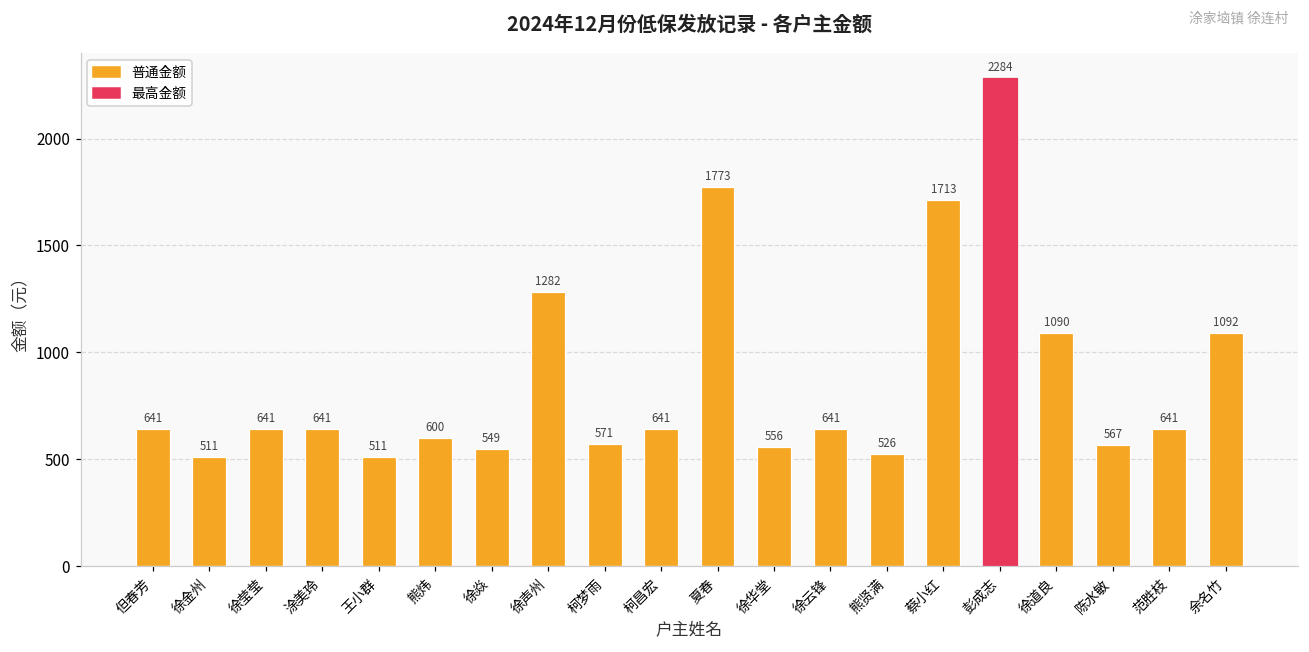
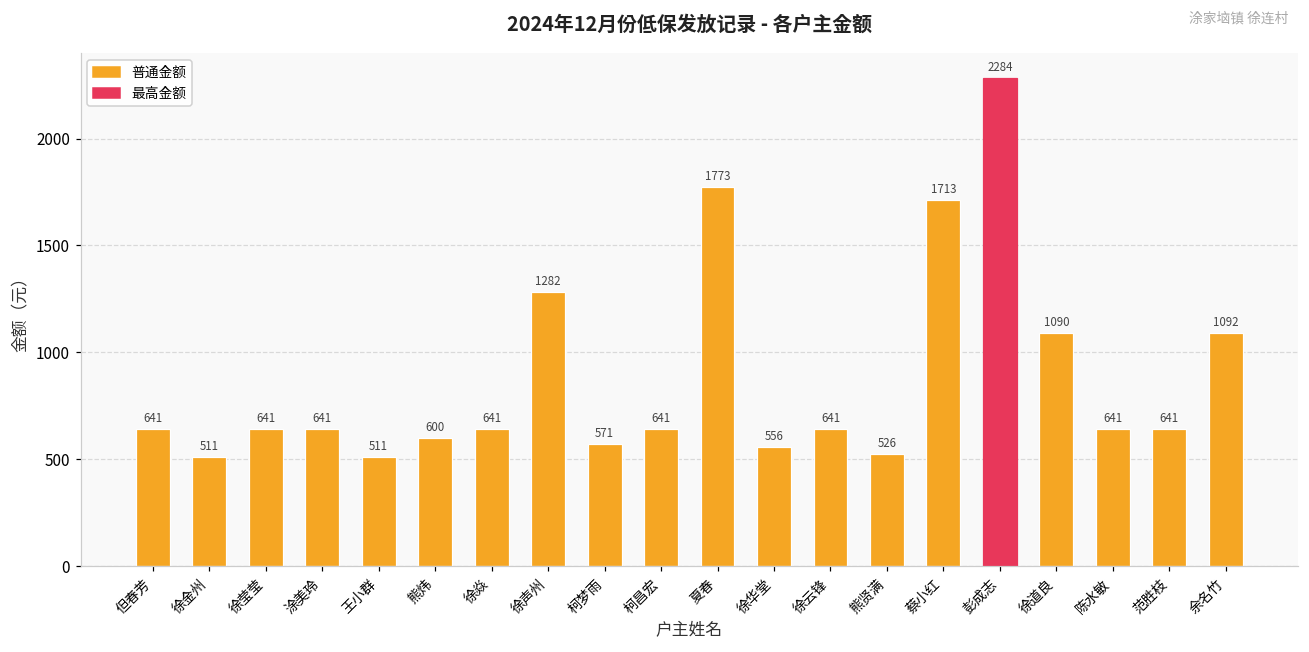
徐焱: 549 -> 641
陈水敏: 567 -> 641
